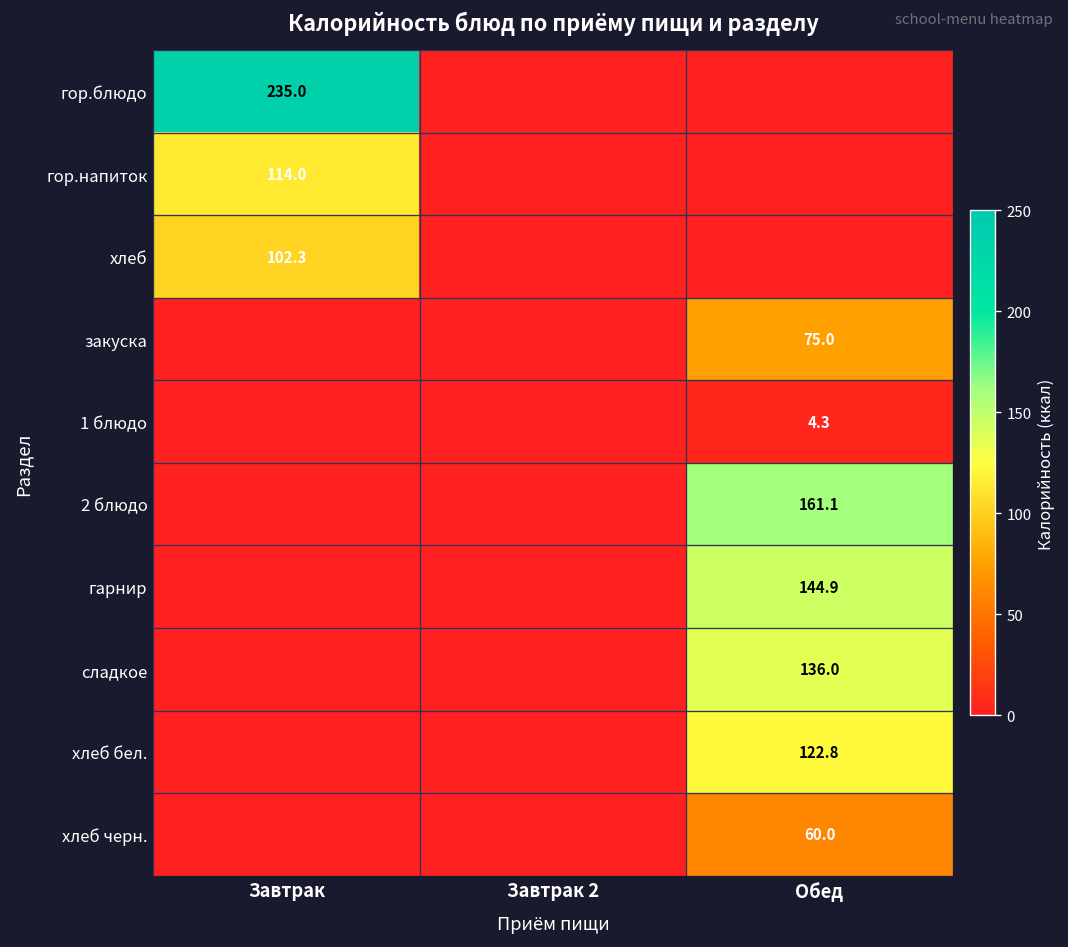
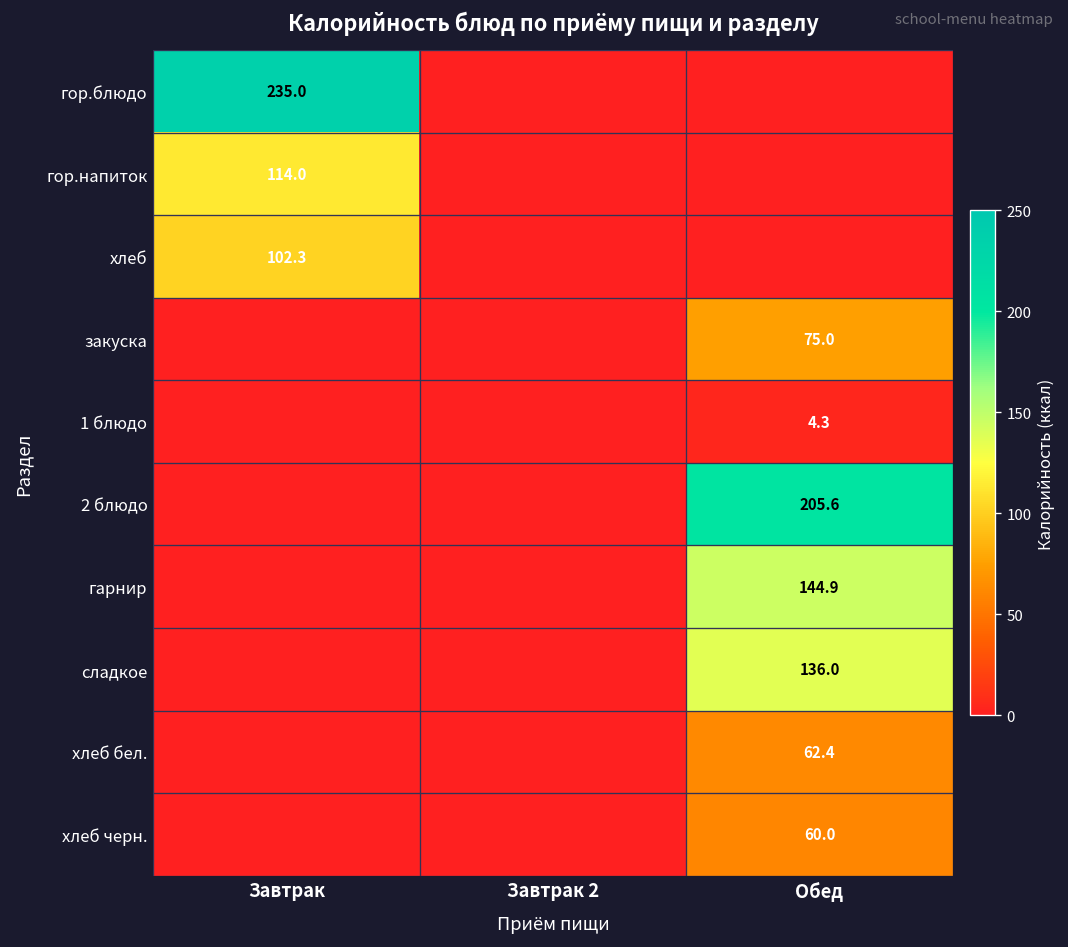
2 блюдо, Обед: 161.1 -> 205.6
хлеб бел., Обед: 122.8 -> 62.4
